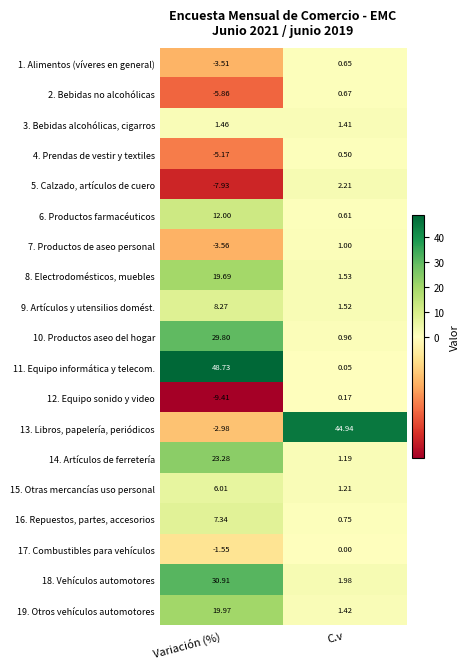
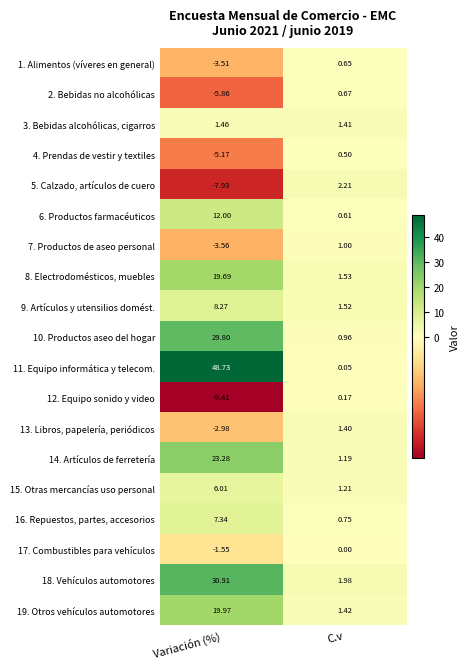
13. Libros, papelería, periódicos, C.v: 44.94 -> 1.40
